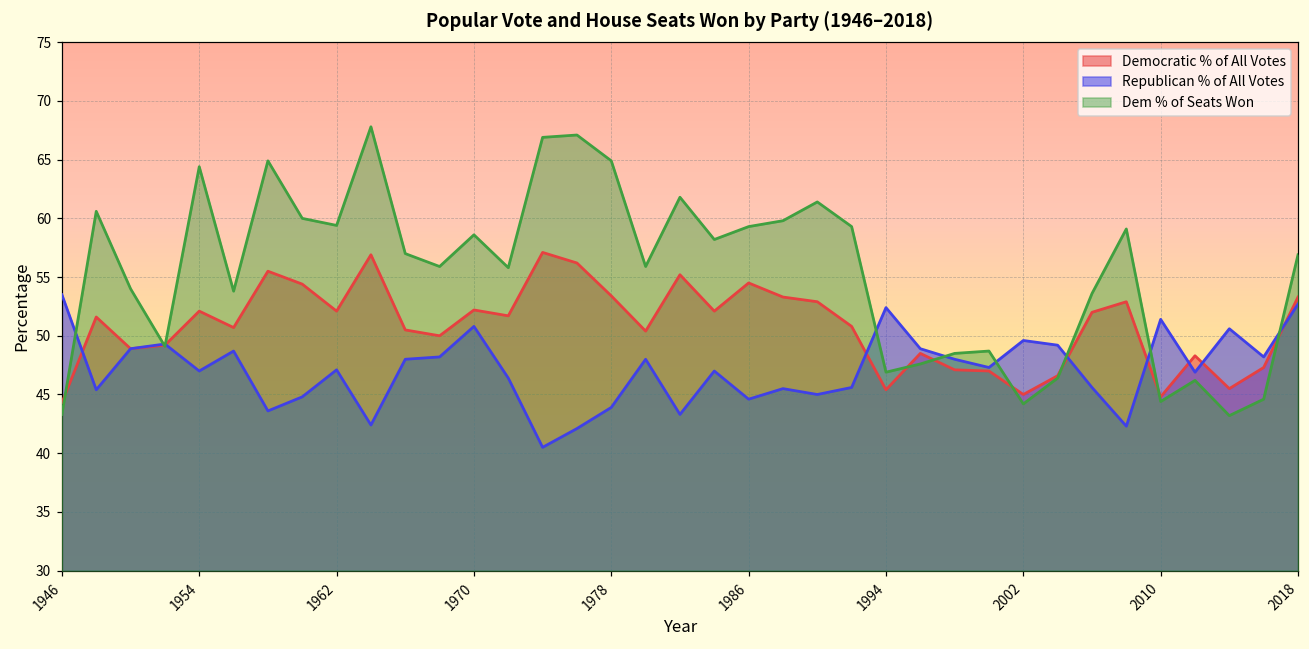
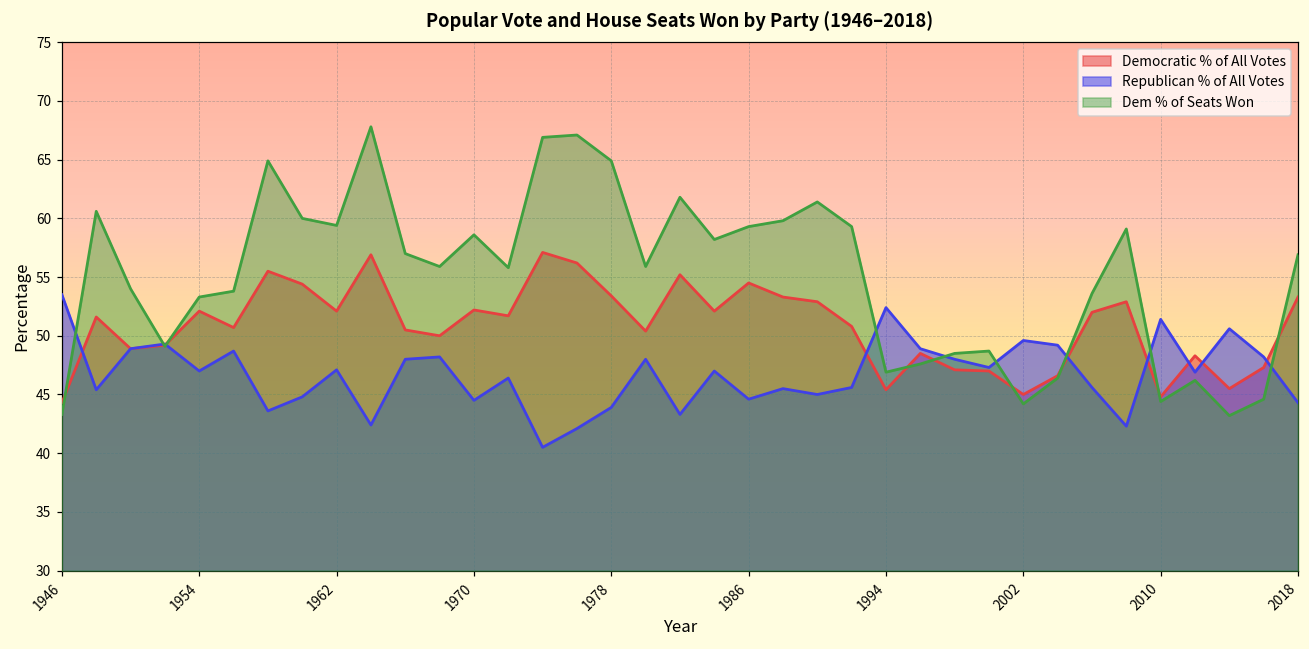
Dem % of Seats Won, 1954: 64.4 -> 53.3
Republican % of All Votes, 1970: 50.8 -> 44.5
Republican % of All Votes, 2018: 52.7 -> 44.3
